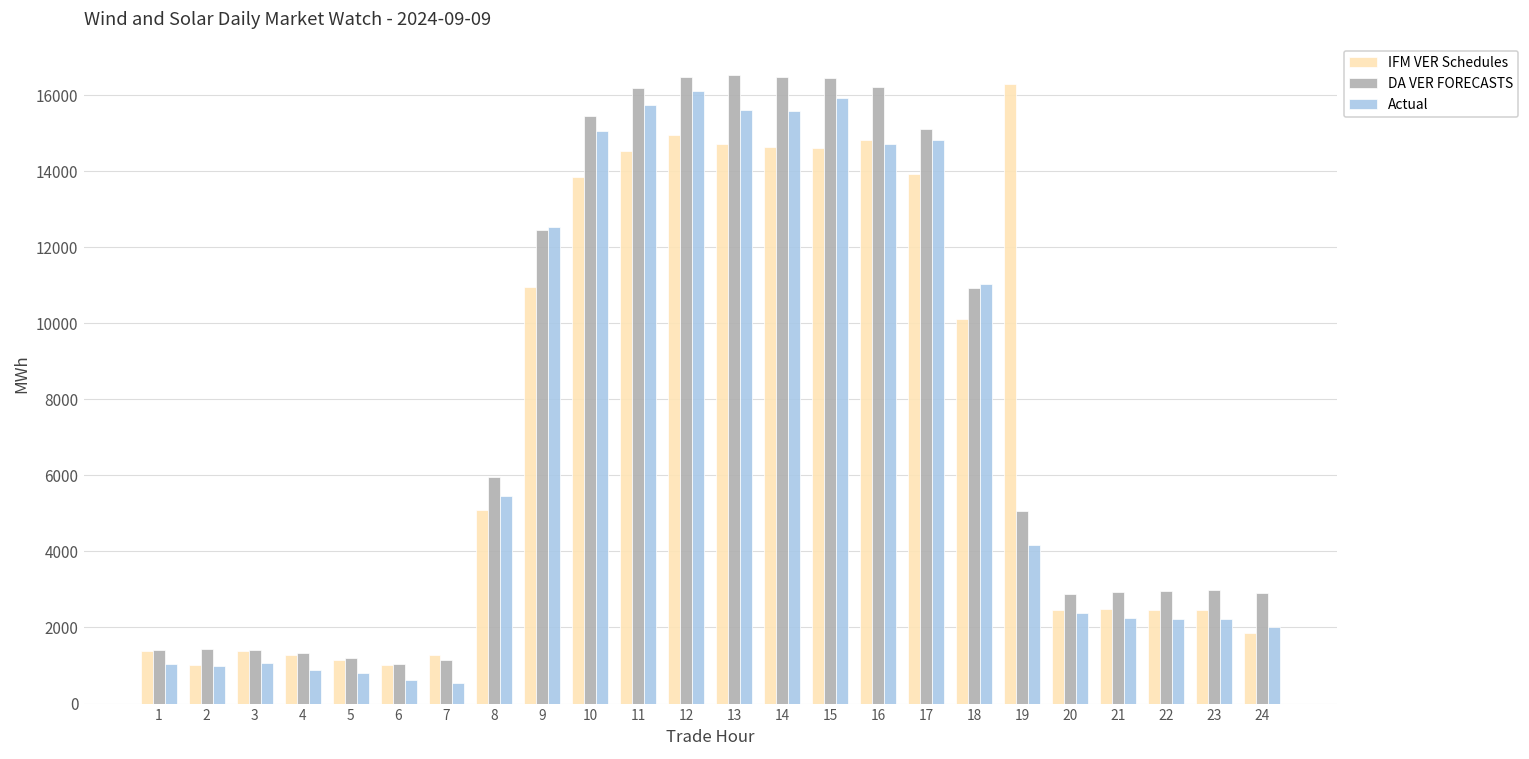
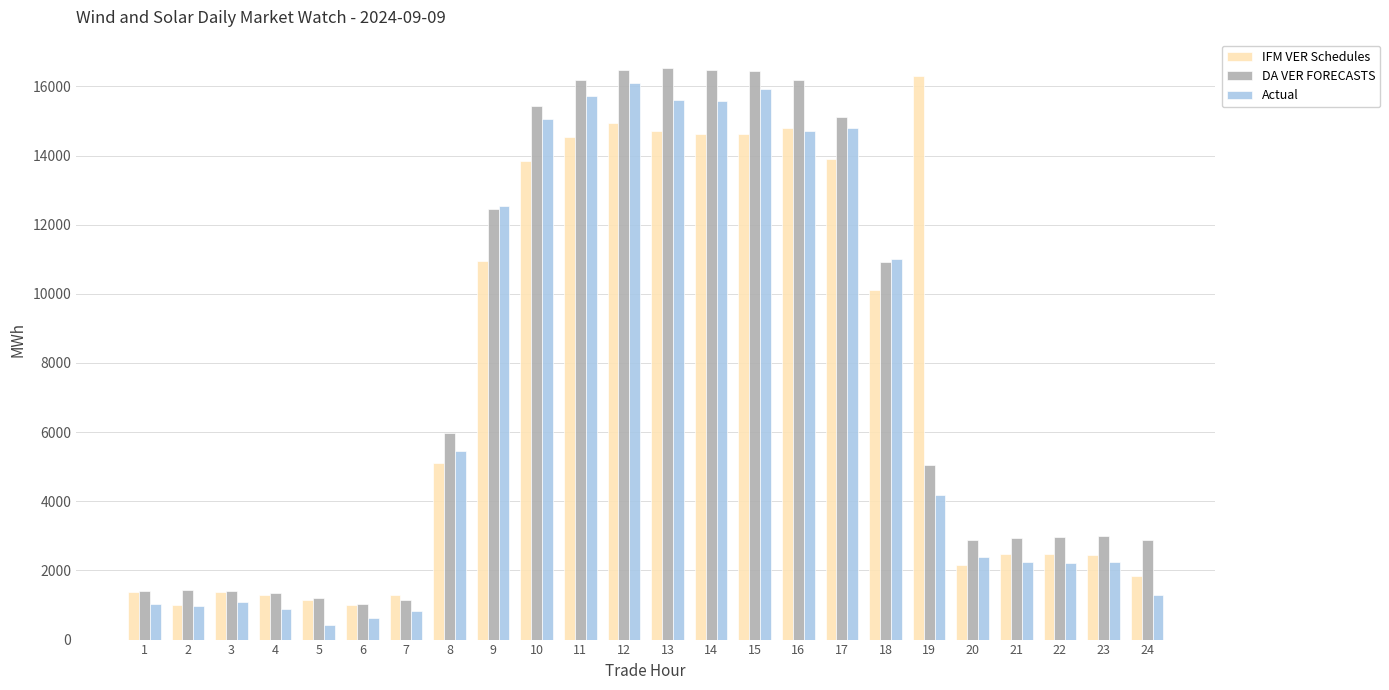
Actual, 5: 800 -> 400
Actual, 7: 500 -> 800
IFM VER Schedules, 20: 2400 -> 2100
Actual, 24: 2000 -> 1300
